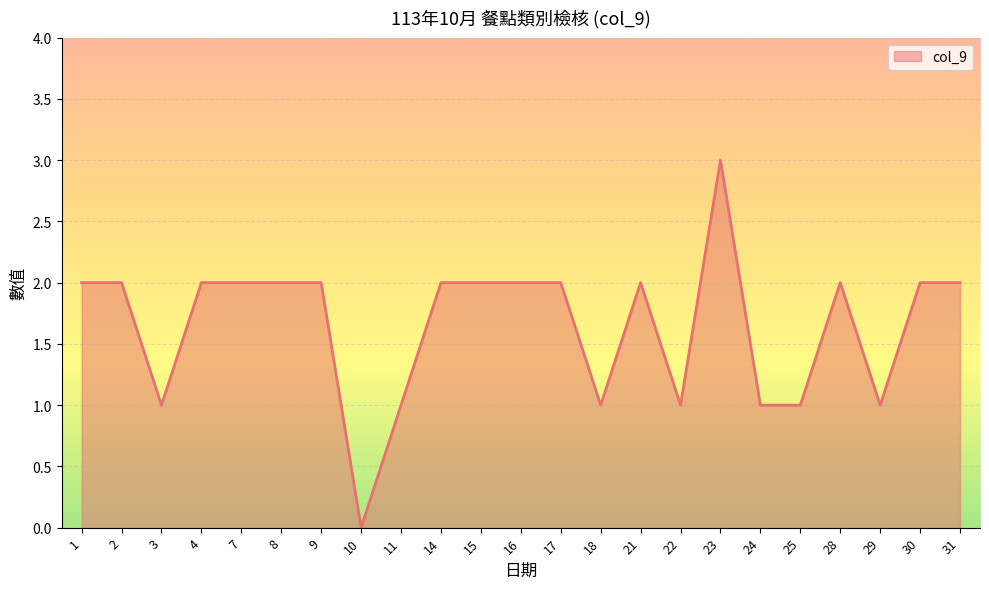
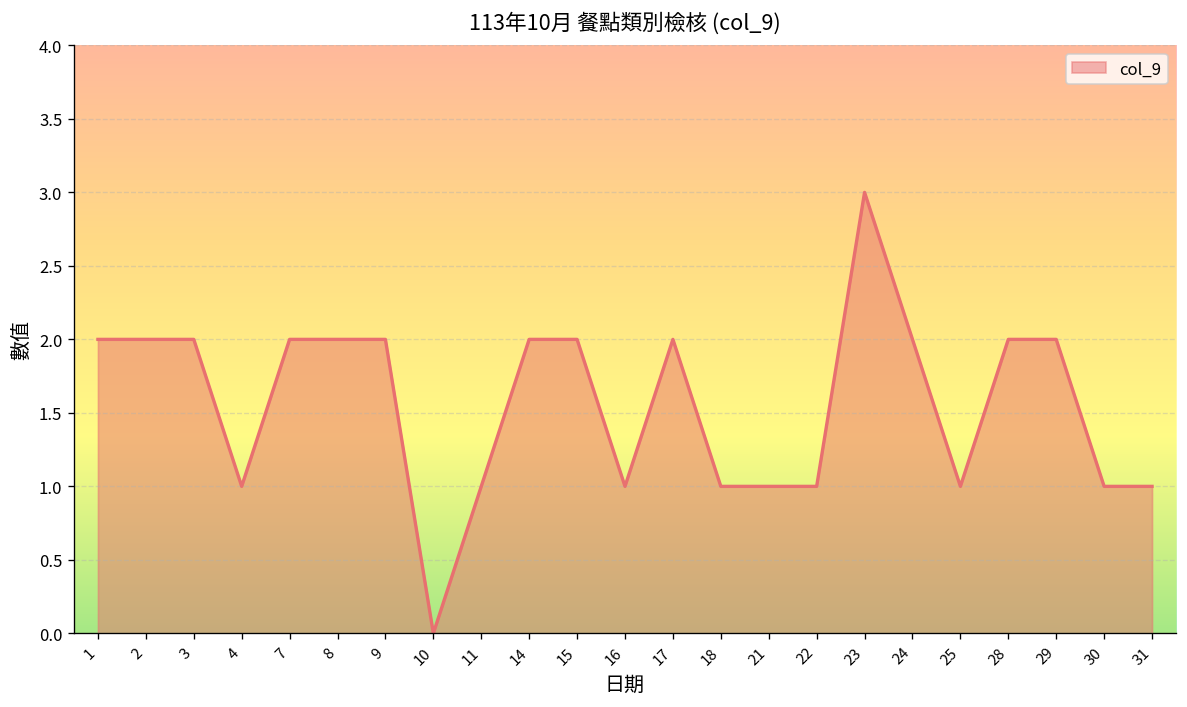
3: 1 -> 2
4: 2 -> 1
16: 2 -> 1
21: 2 -> 1
24: 1 -> 2
29: 1 -> 2
30: 2 -> 1
31: 2 -> 1
